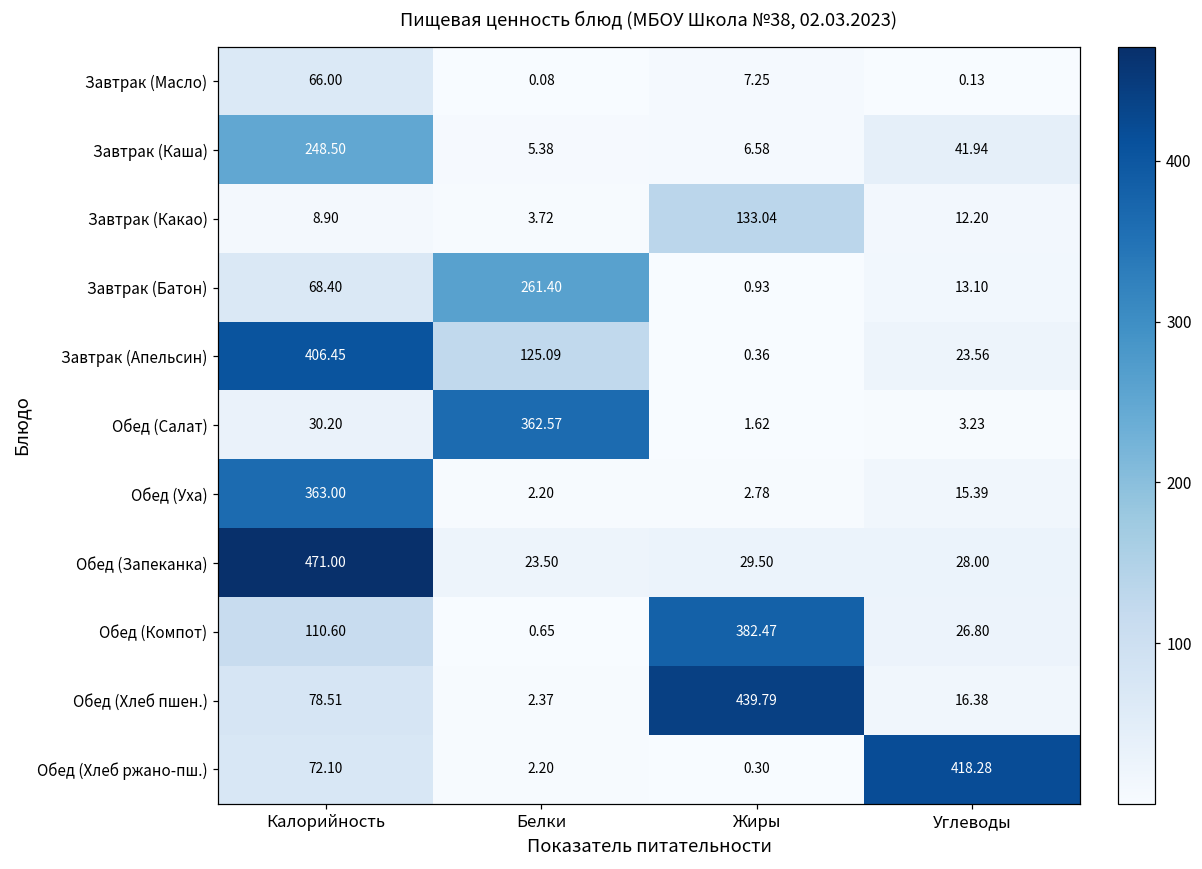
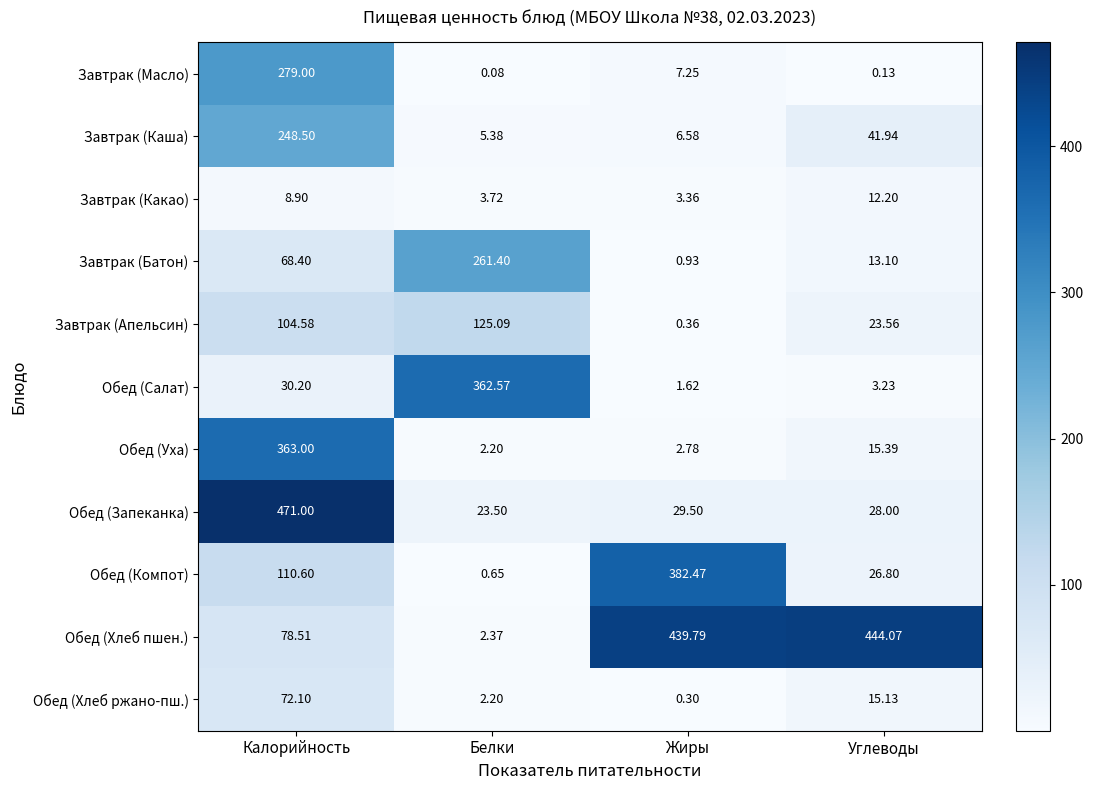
Завтрак (Масло), Калорийность: 66.00 -> 279.00
Завтрак (Какао), Жиры: 133.04 -> 3.36
Завтрак (Апельсин), Калорийность: 406.45 -> 104.58
Обед (Хлеб пшен.), Углеводы: 16.38 -> 444.07
Обед (Хлеб ржано-пш.), Углеводы: 418.28 -> 15.13
